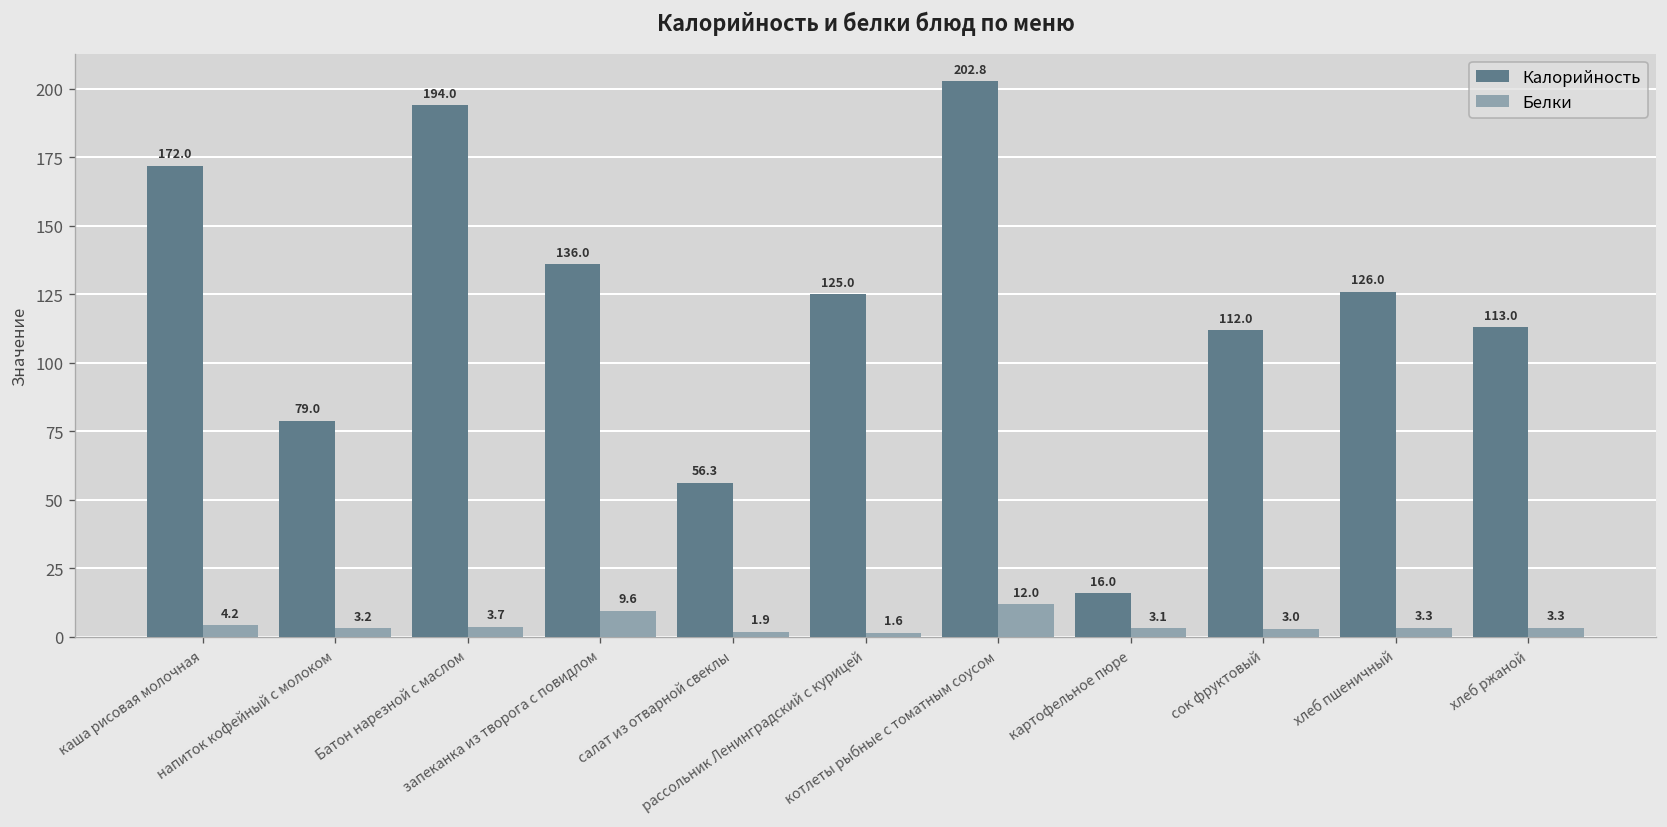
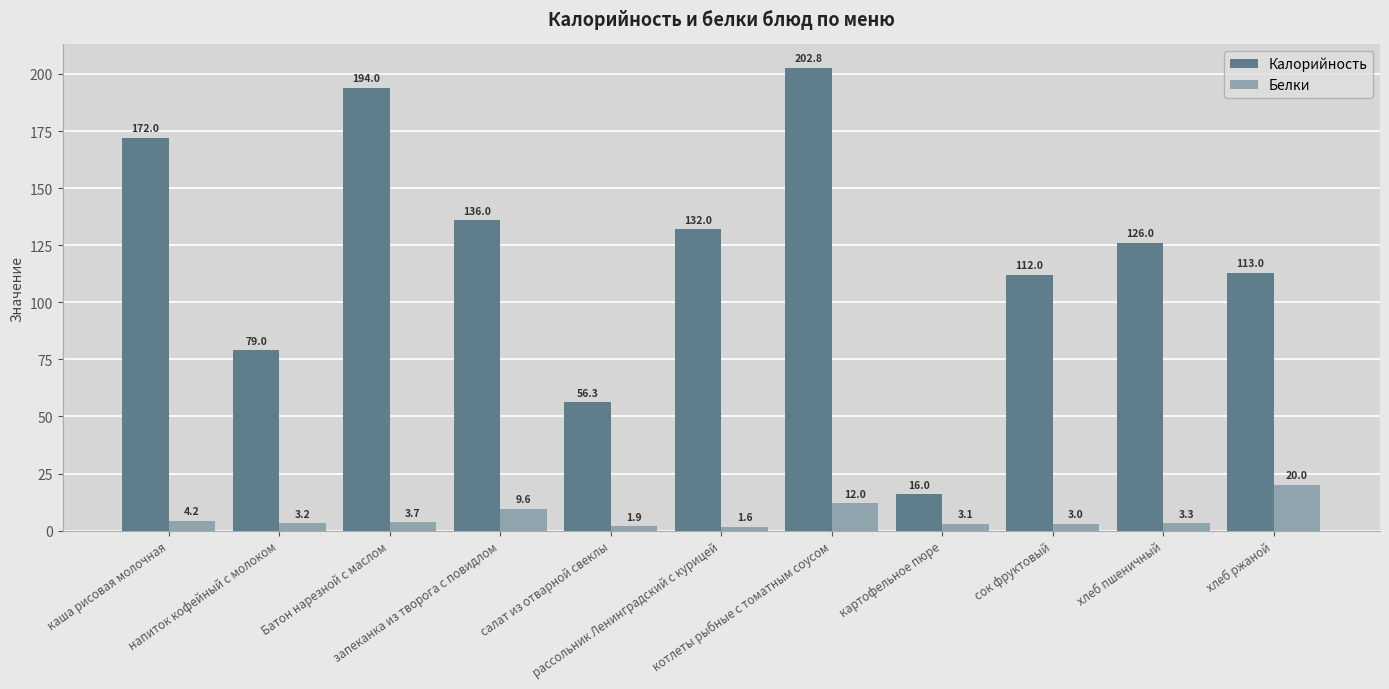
Калорийность, рассольник Ленинградский с курицей: 125.0 -> 132.0
Белки, хлеб ржаной: 3.3 -> 20.0
